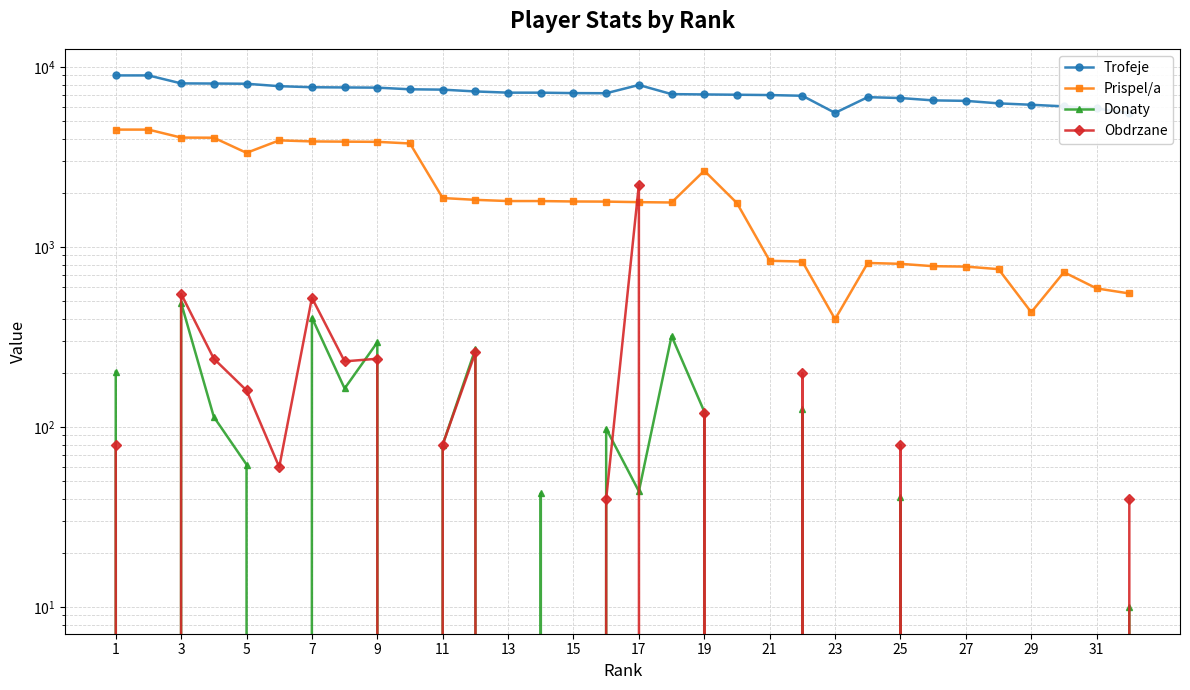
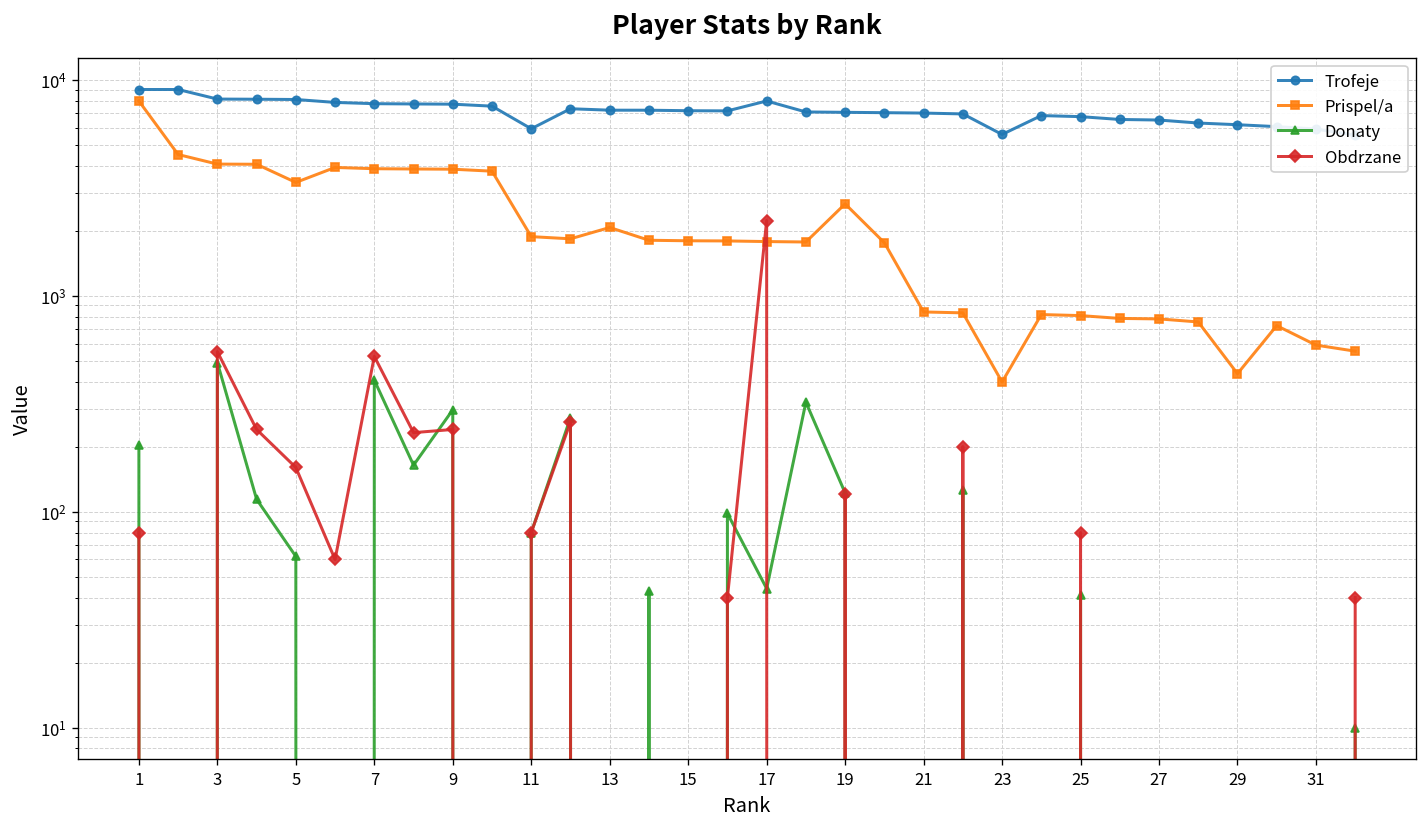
Prispel/a, 1: 4500 -> 8000
Trofeje, 11: 7500 -> 5900
Prispel/a, 13: 1800 -> 2100
